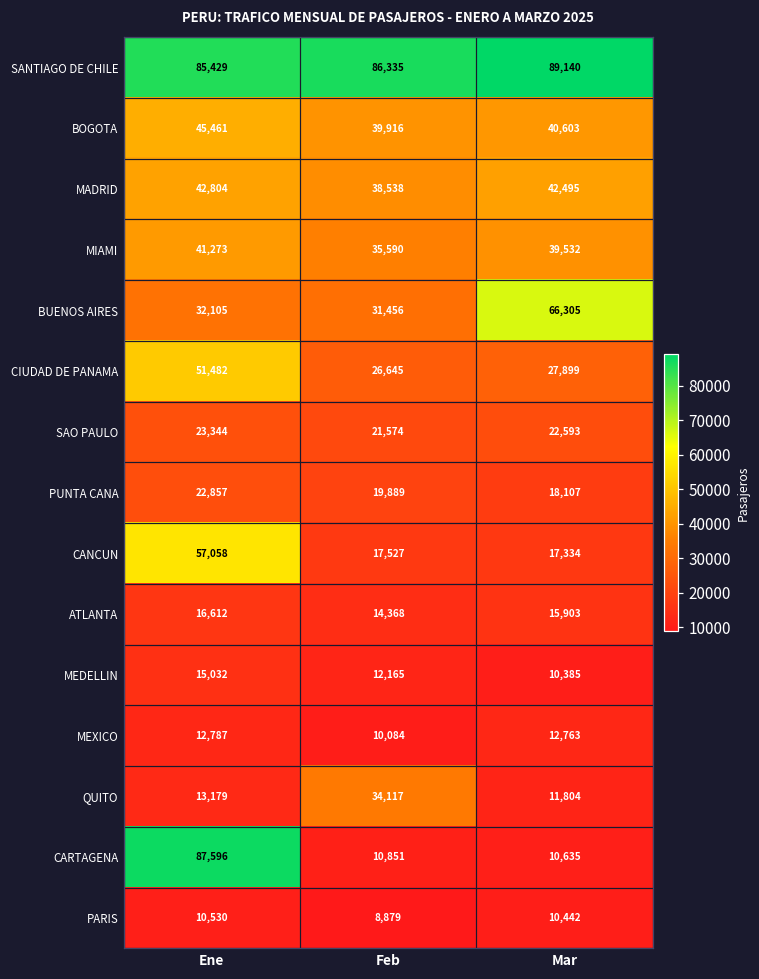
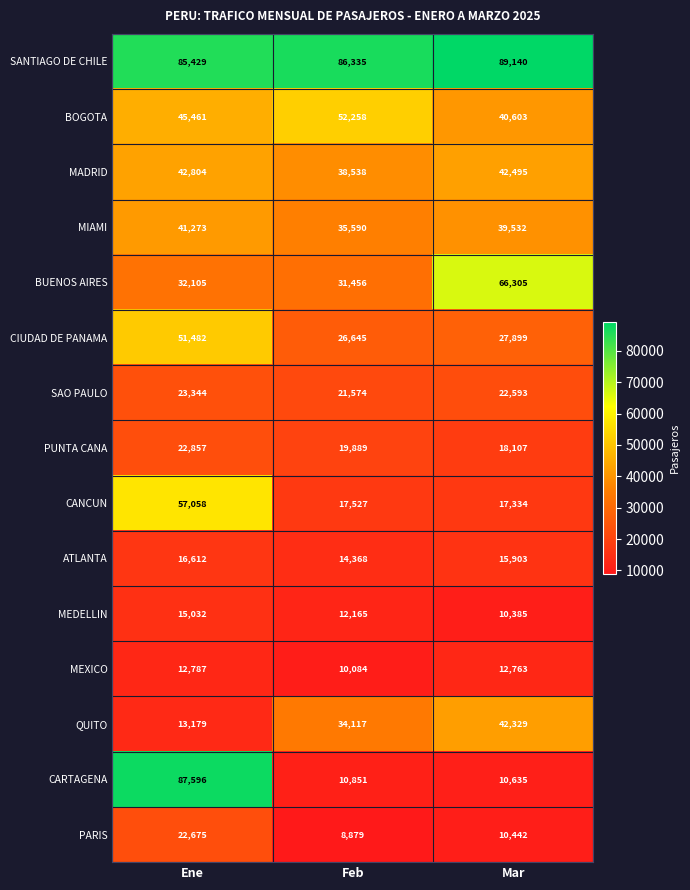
BOGOTA, Feb: 39,916 -> 52,258
QUITO, Mar: 11,804 -> 42,329
PARIS, Ene: 10,530 -> 22,675
